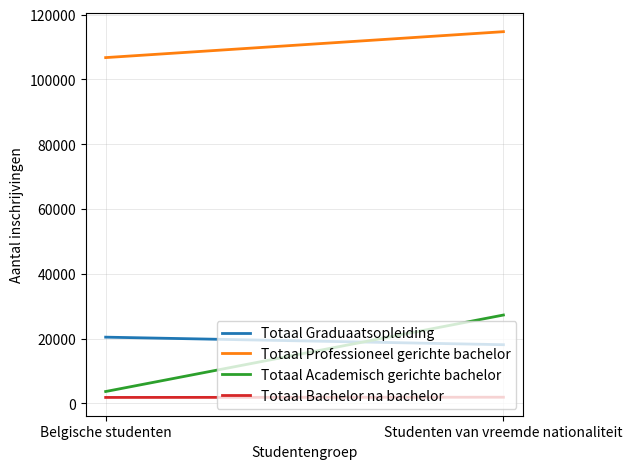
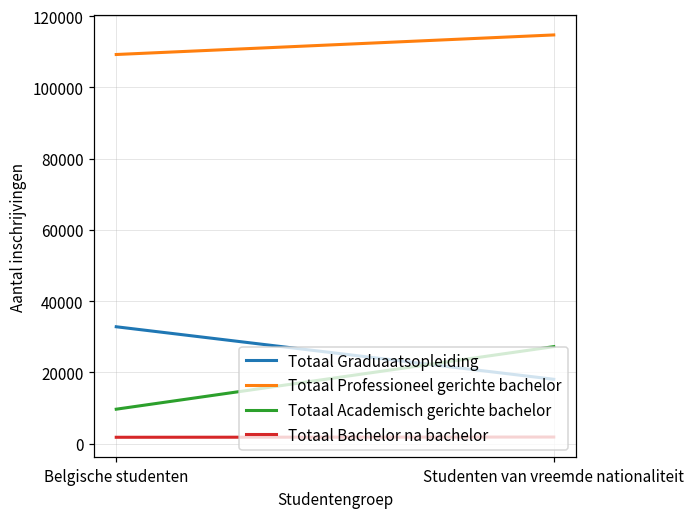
Totaal Graduaatsopleiding, Belgische studenten: 20000 -> 33000
Totaal Professioneel gerichte bachelor, Belgische studenten: 107000 -> 109000
Totaal Academisch gerichte bachelor, Belgische studenten: 4000 -> 10000
